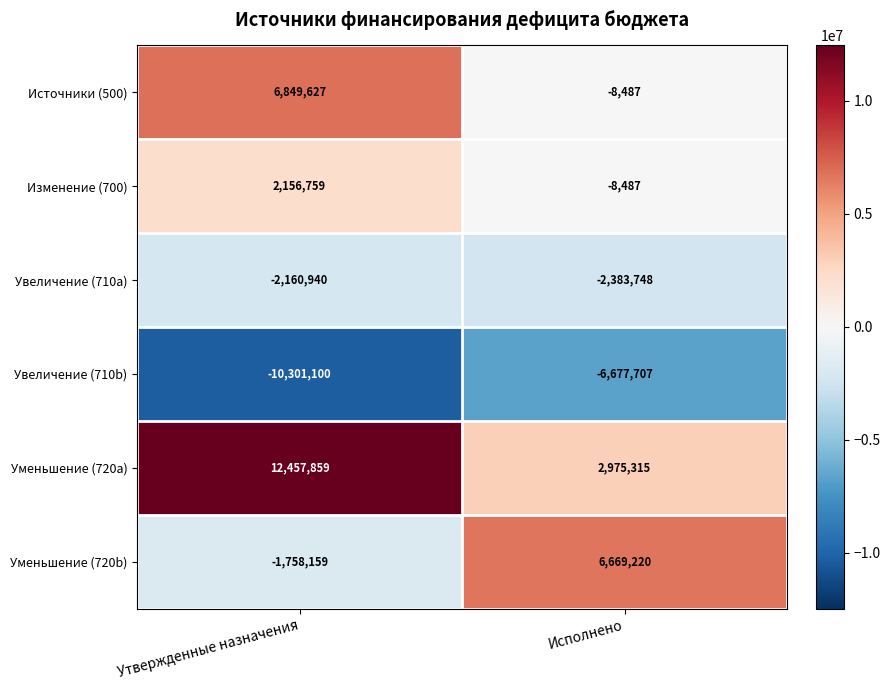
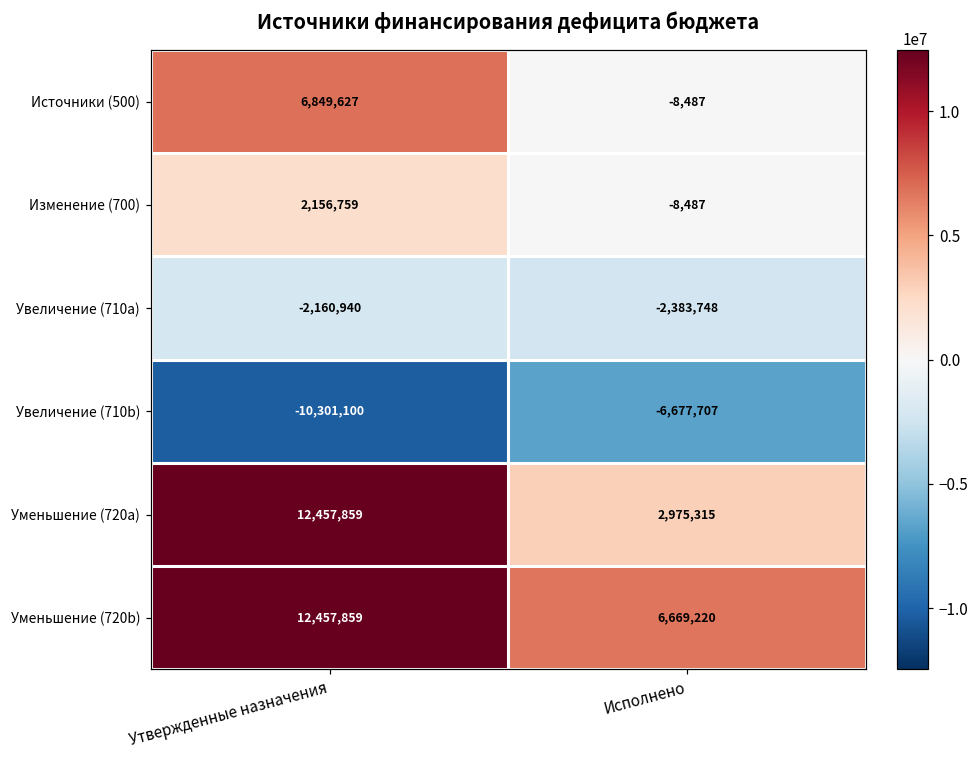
Уменьшение (720b), Утвержденные назначения: -1,758,159 -> 12,457,859
